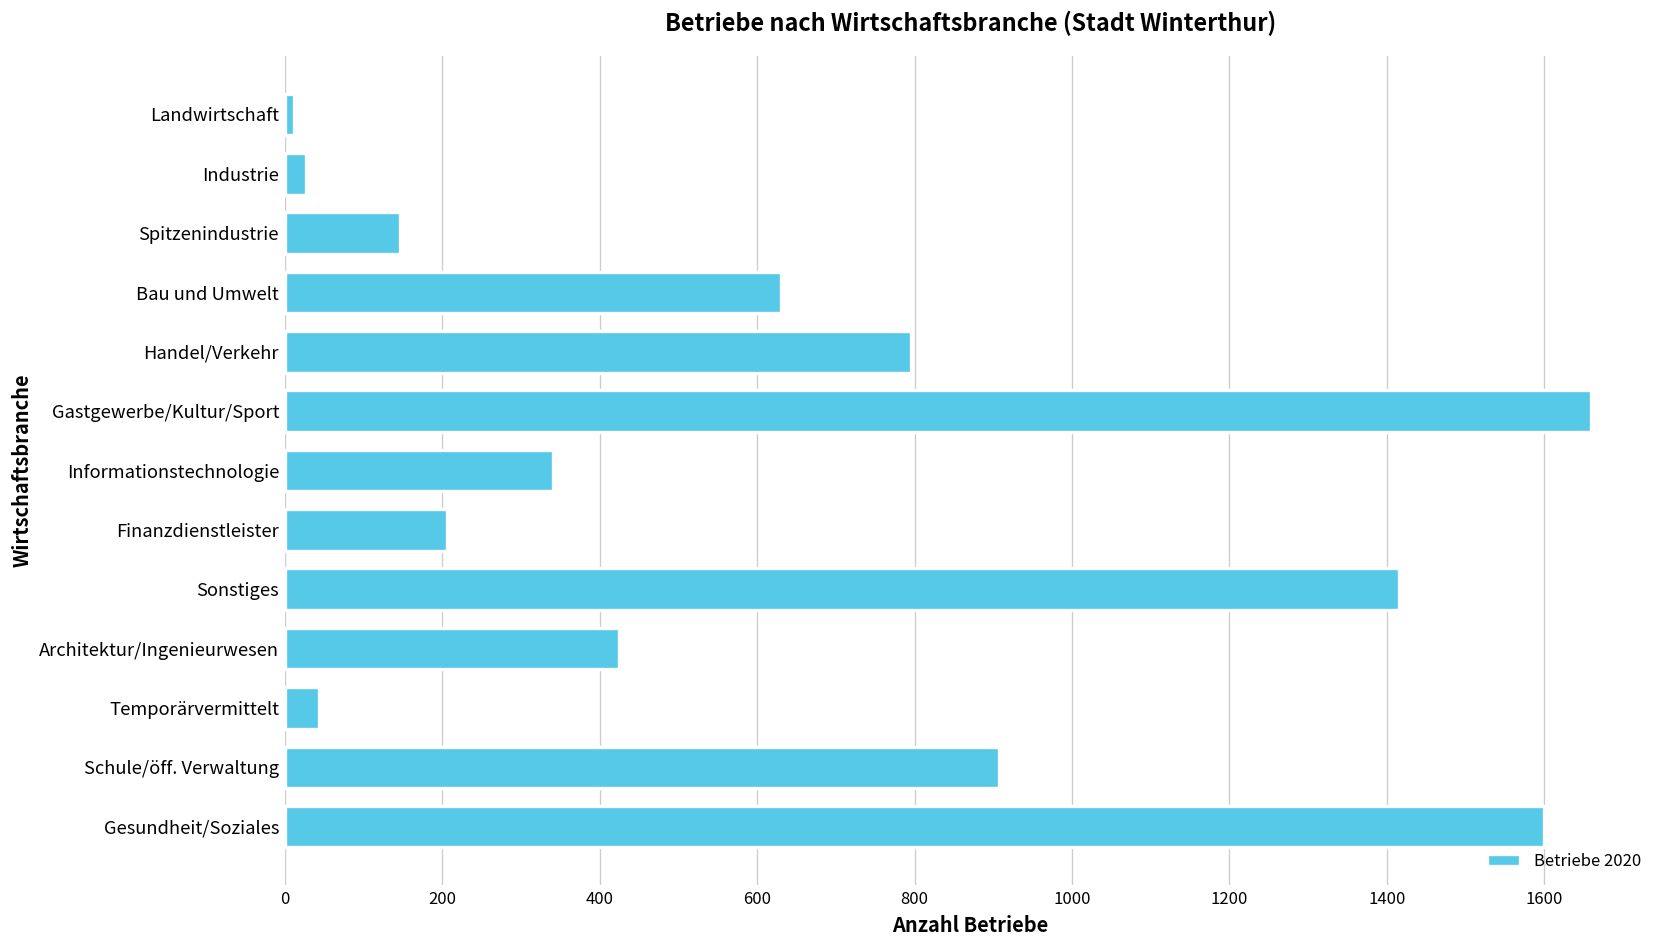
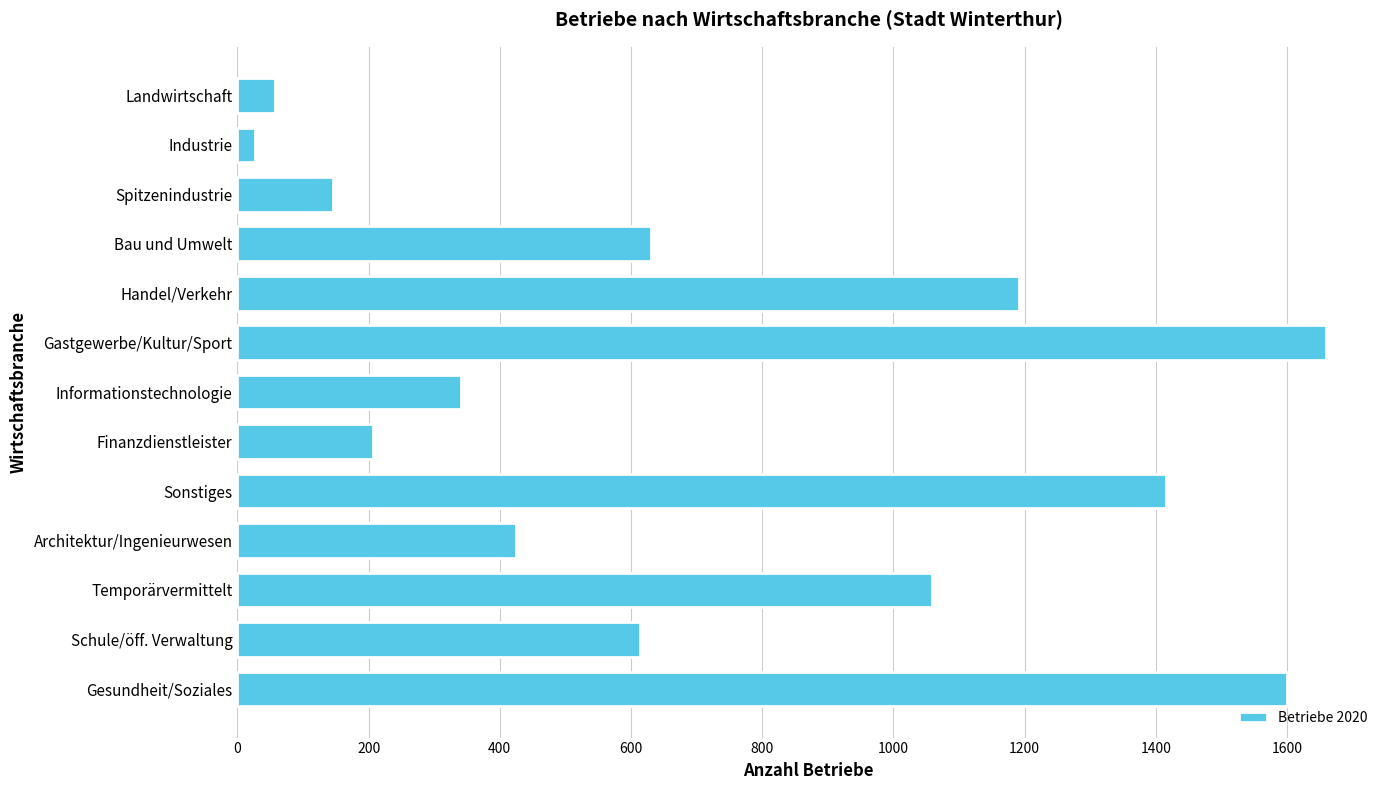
Landwirtschaft: 10 -> 60
Handel/Verkehr: 800 -> 1190
Temporärvermittelt: 40 -> 1060
Schule/öff. Verwaltung: 910 -> 610
